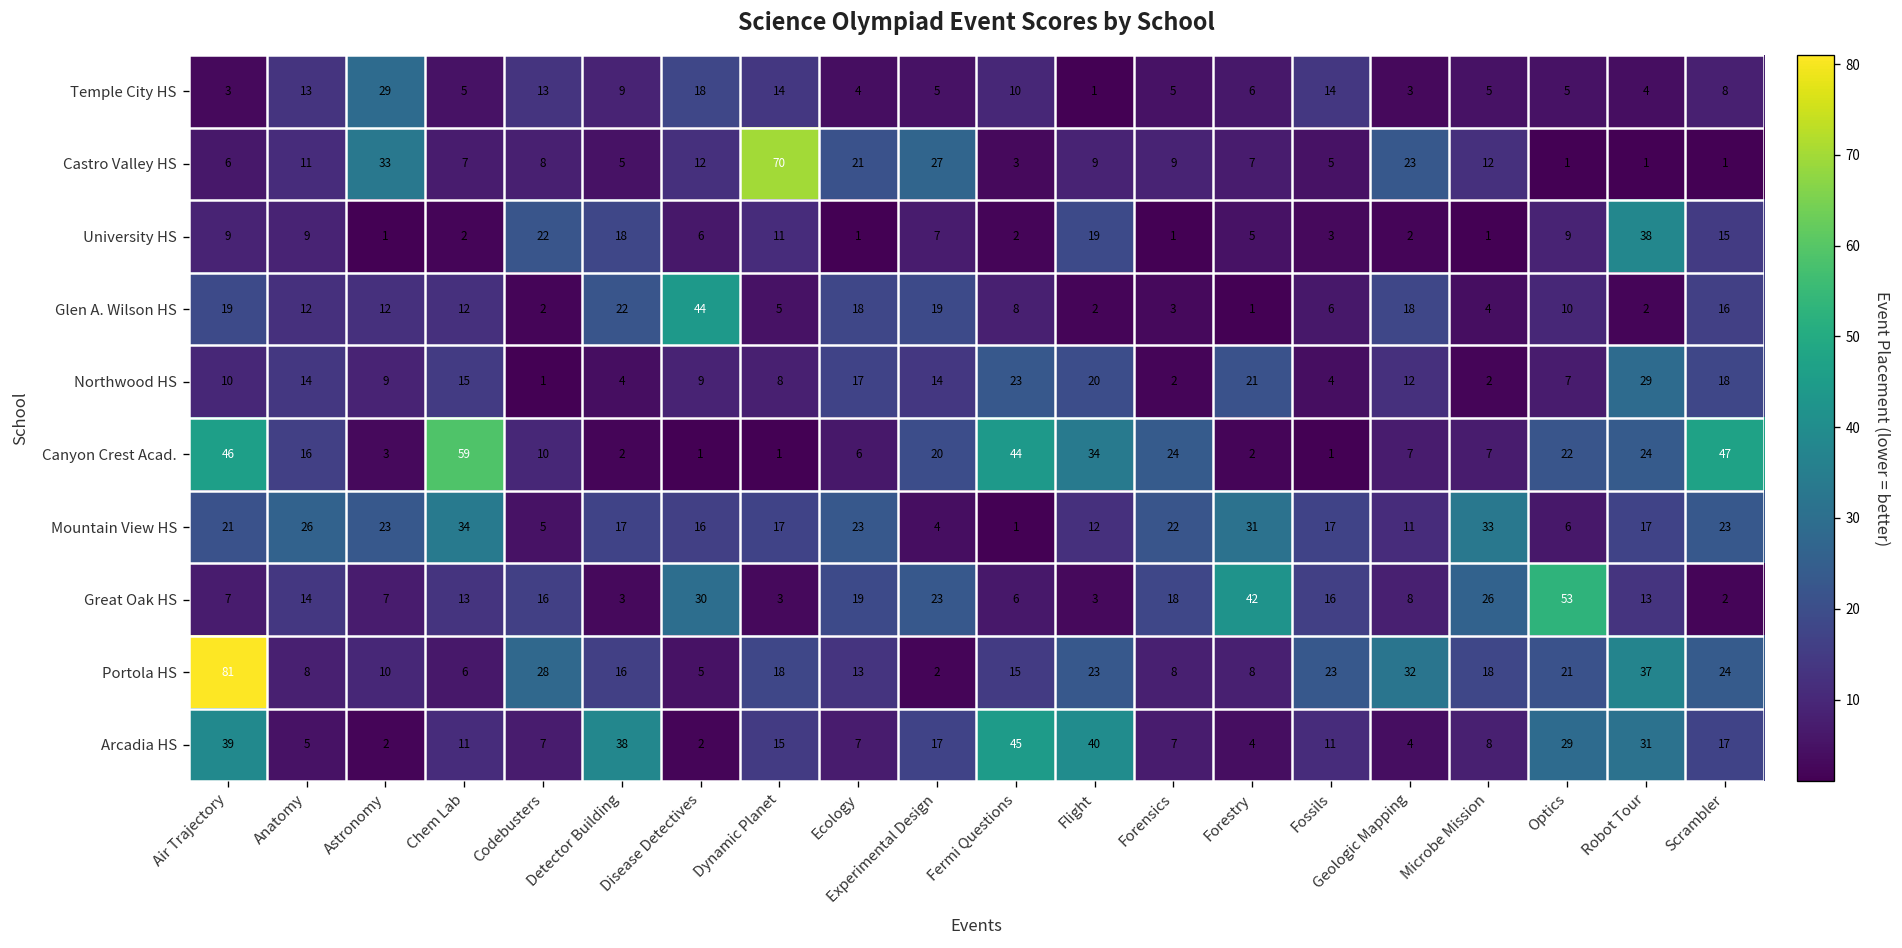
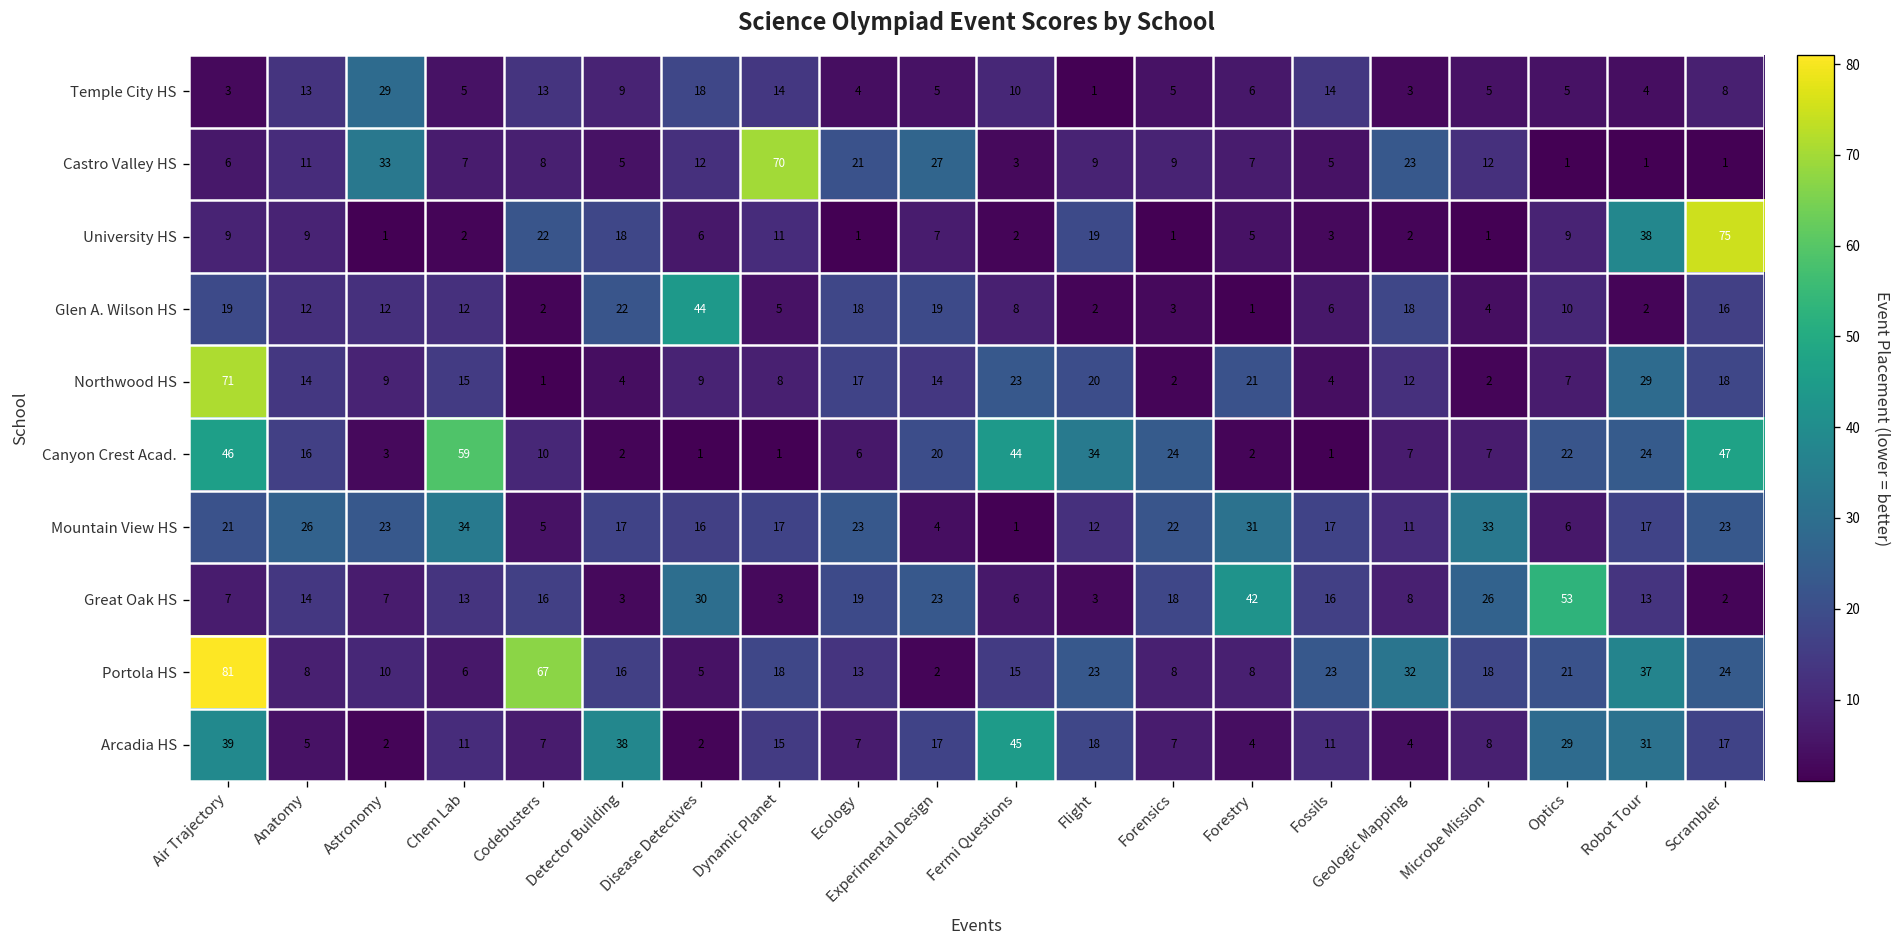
University HS, Scrambler: 15 -> 75
Northwood HS, Air Trajectory: 10 -> 71
Portola HS, Codebusters: 28 -> 67
Arcadia HS, Flight: 40 -> 18
